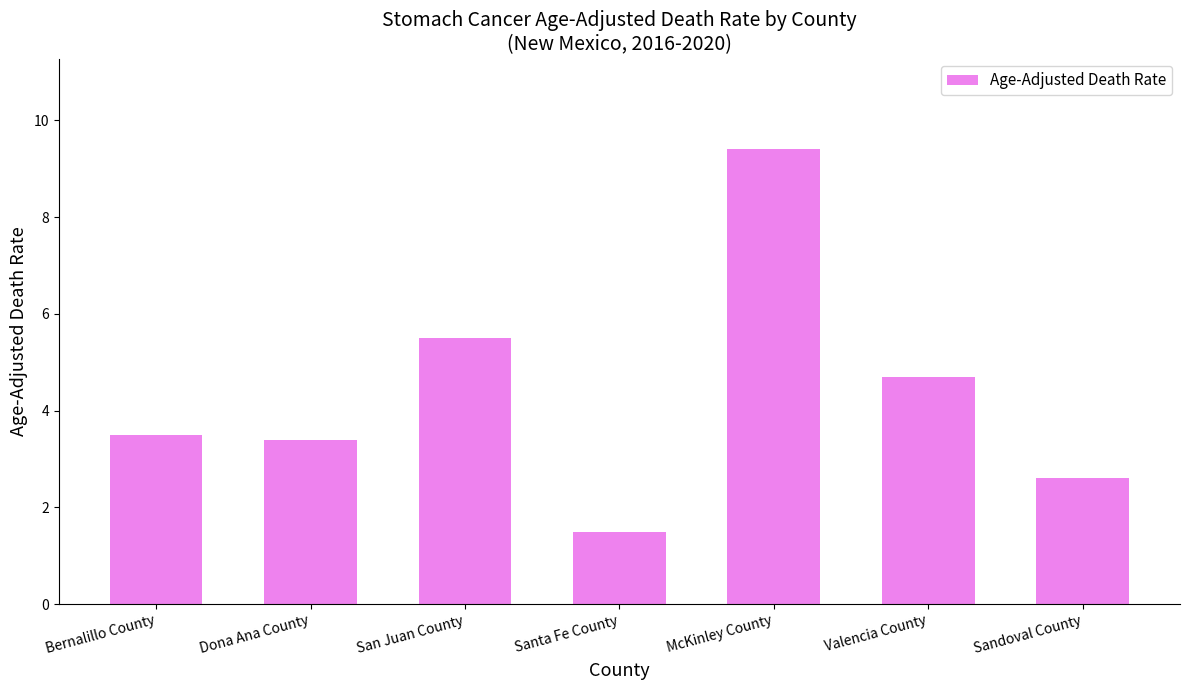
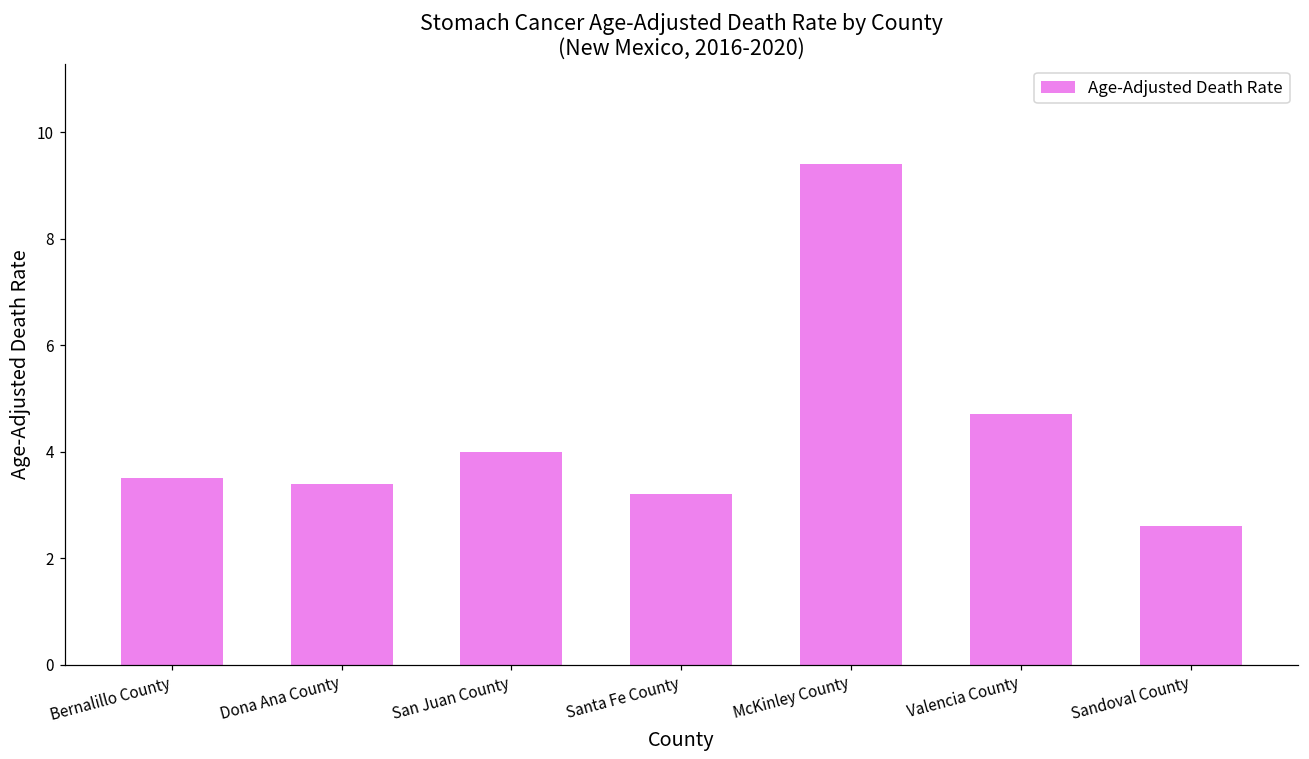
San Juan County: 5.5 -> 4.0
Santa Fe County: 1.5 -> 3.2
